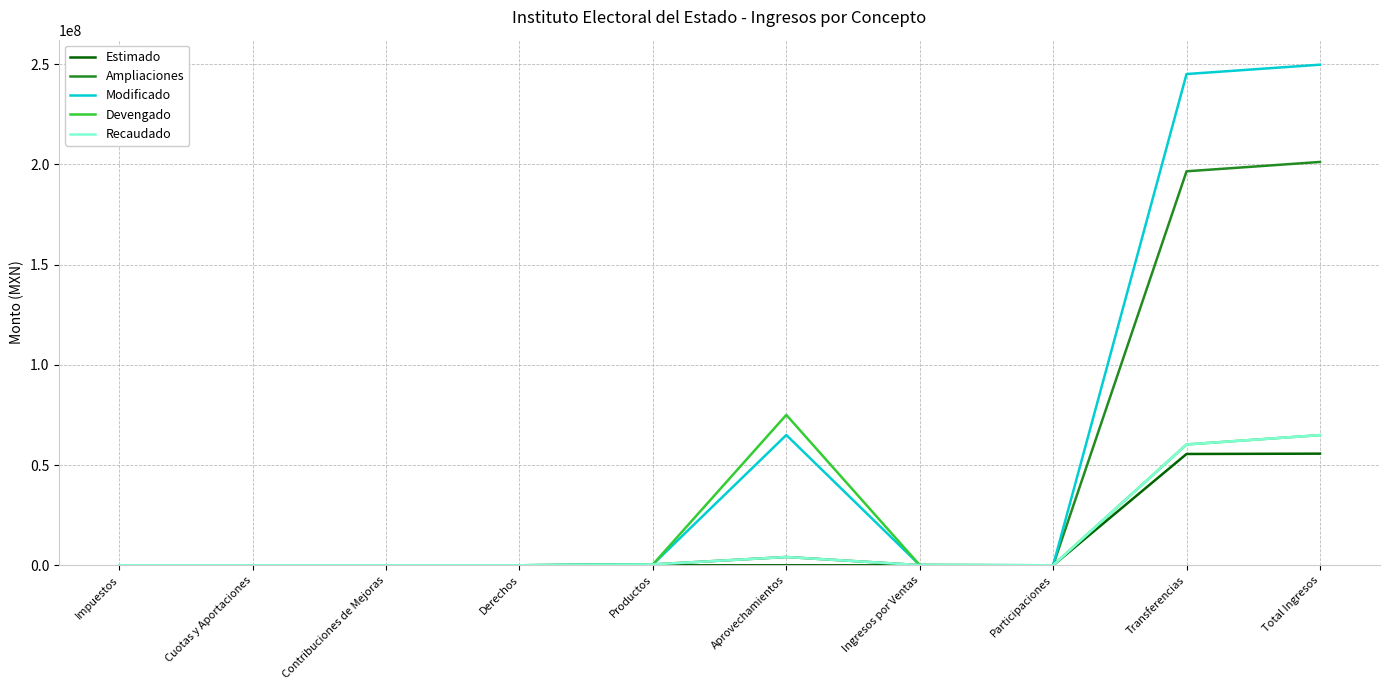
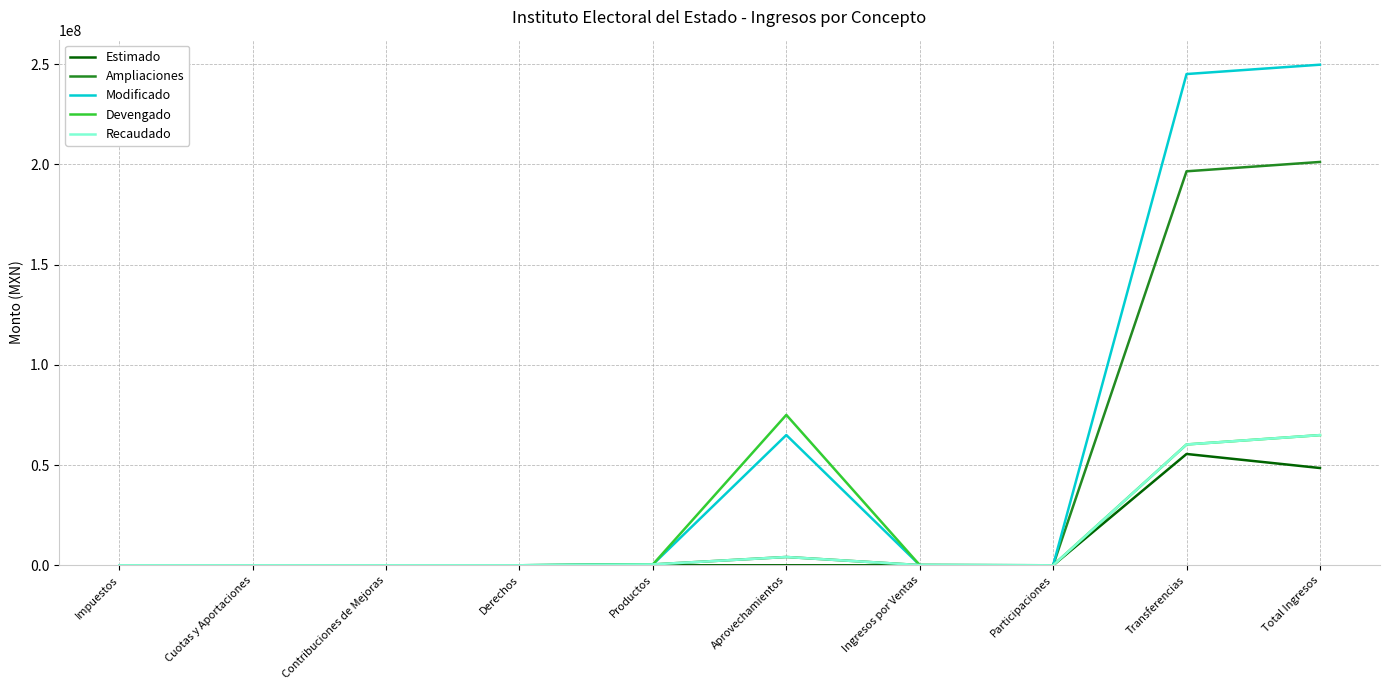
Estimado, Total Ingresos: 56000000 -> 49000000
